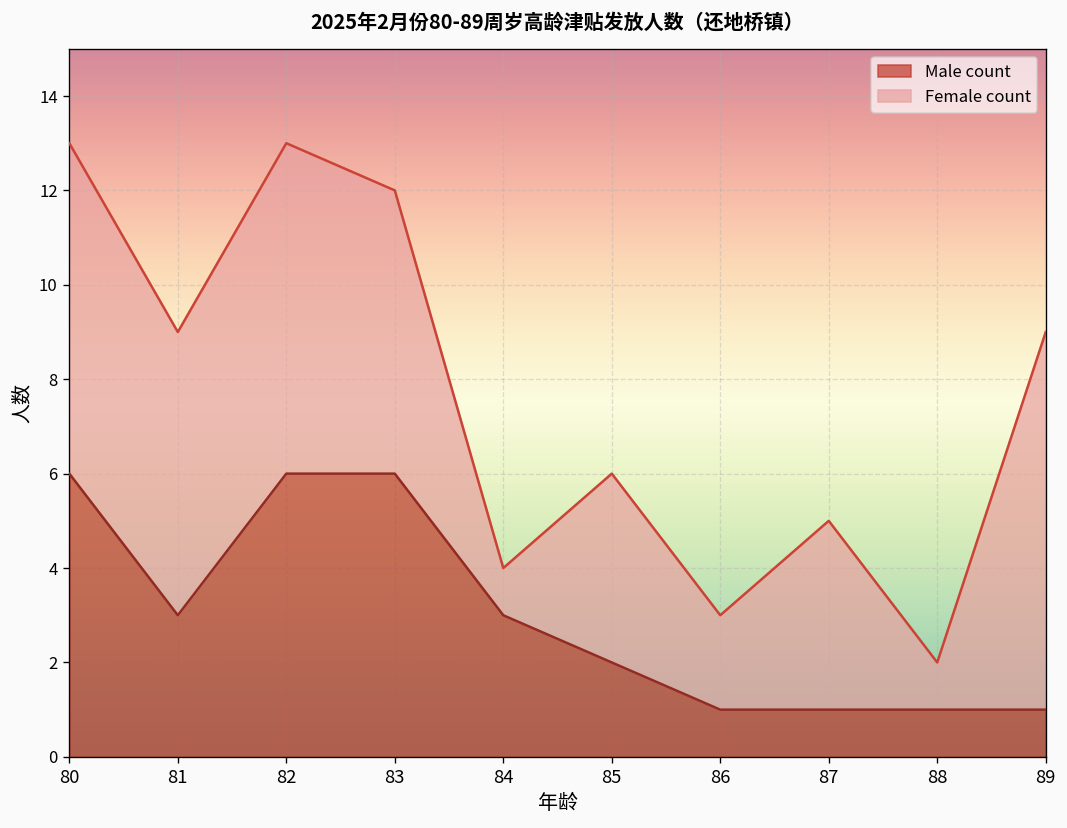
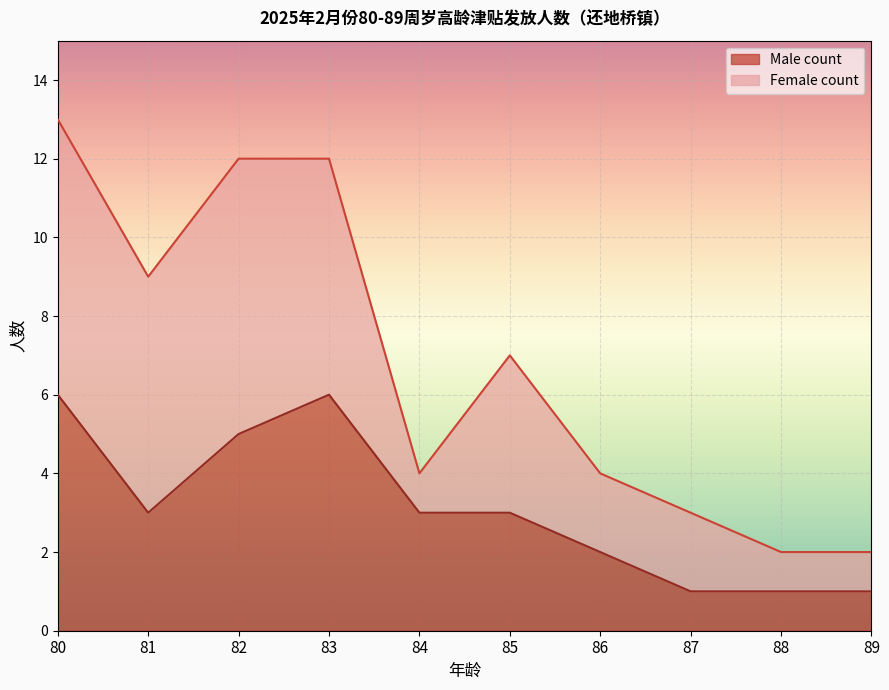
Male count, 82: 6 -> 5
Male count, 85: 2 -> 3
Male count, 86: 1 -> 2
Female count, 87: 4 -> 2
Female count, 89: 8 -> 1
